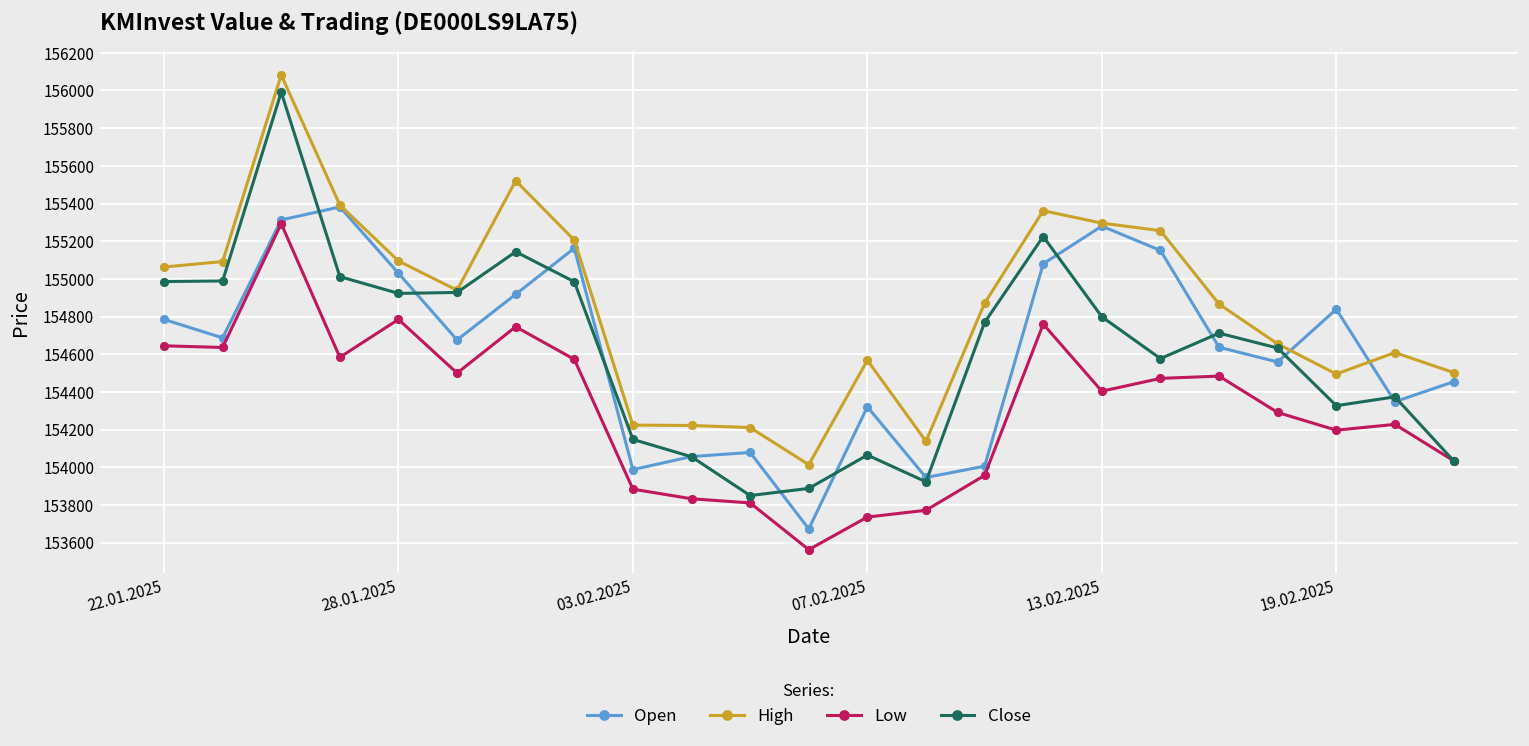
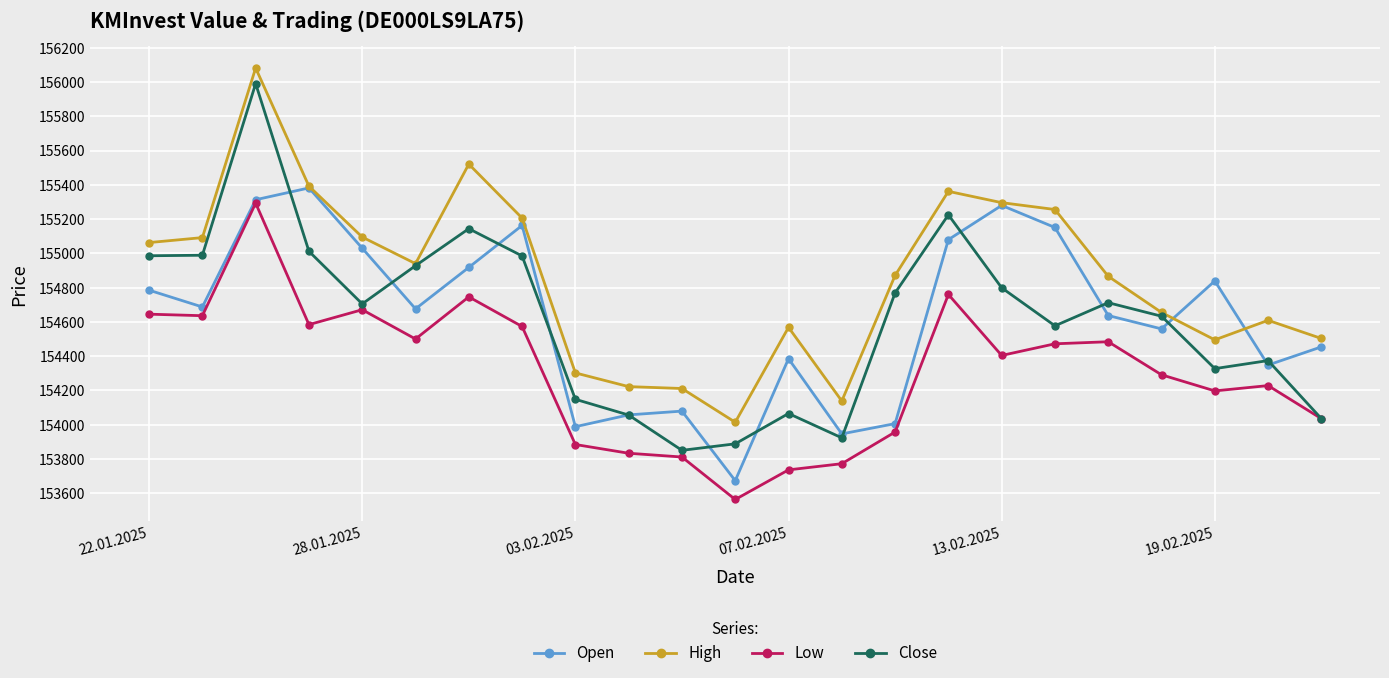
Low, 28.01.2025: 154790 -> 154670
Close, 28.01.2025: 154920 -> 154710
High, 03.02.2025: 154220 -> 154300
Open, 07.02.2025: 154320 -> 154390
